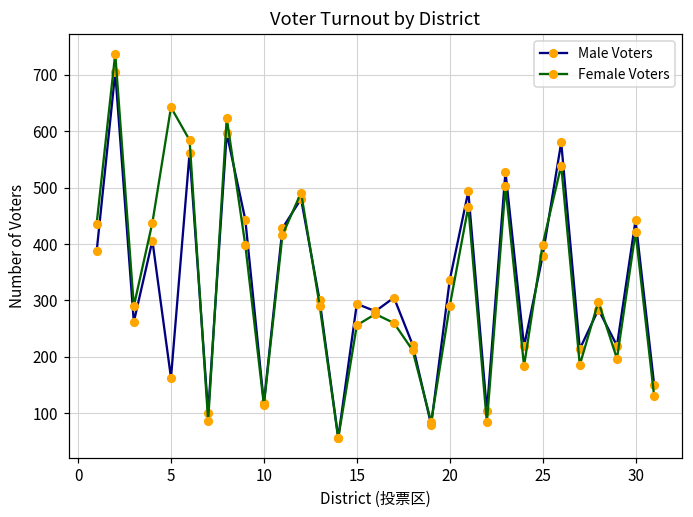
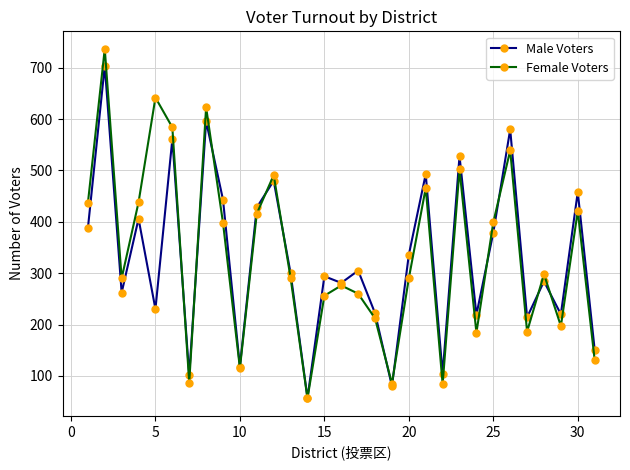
Male Voters, 5: 160 -> 230
Male Voters, 30: 440 -> 460
